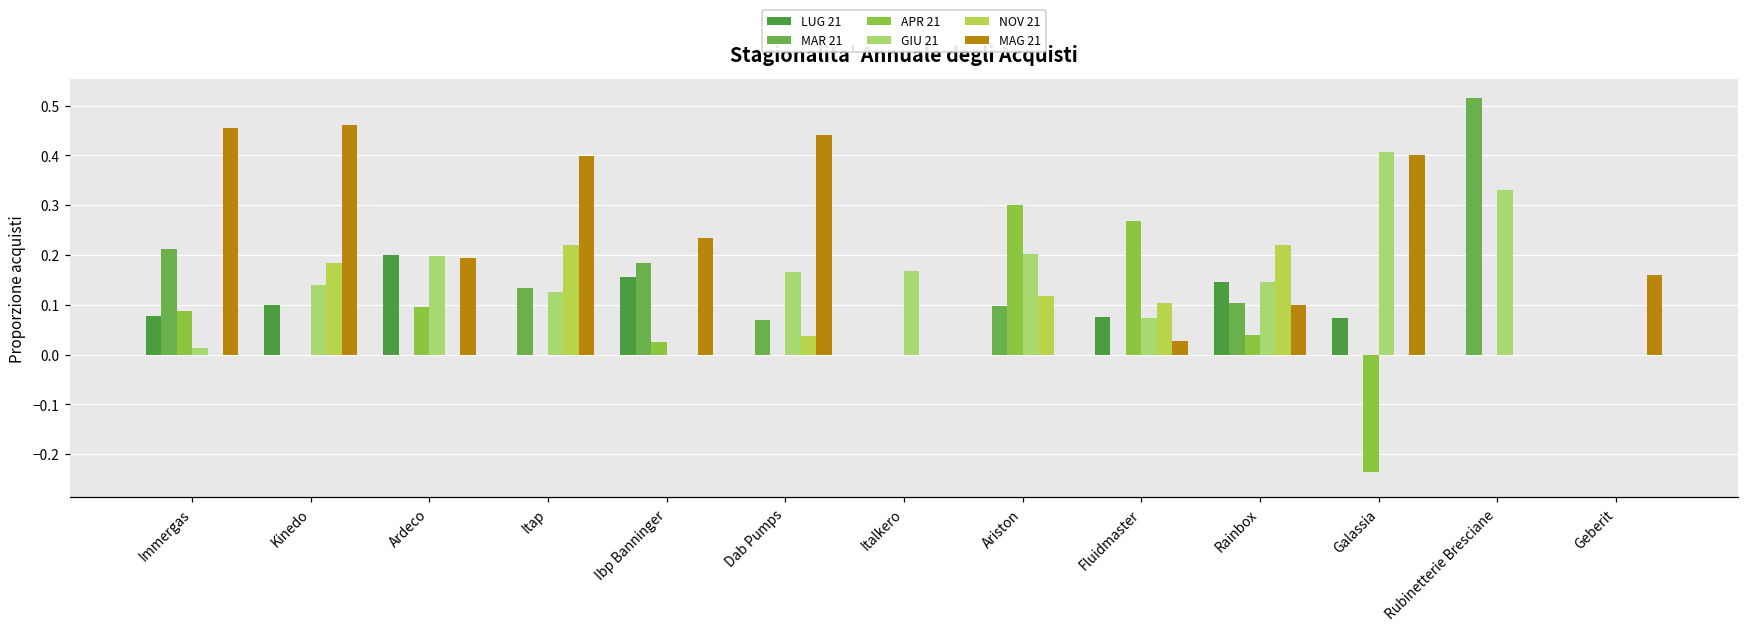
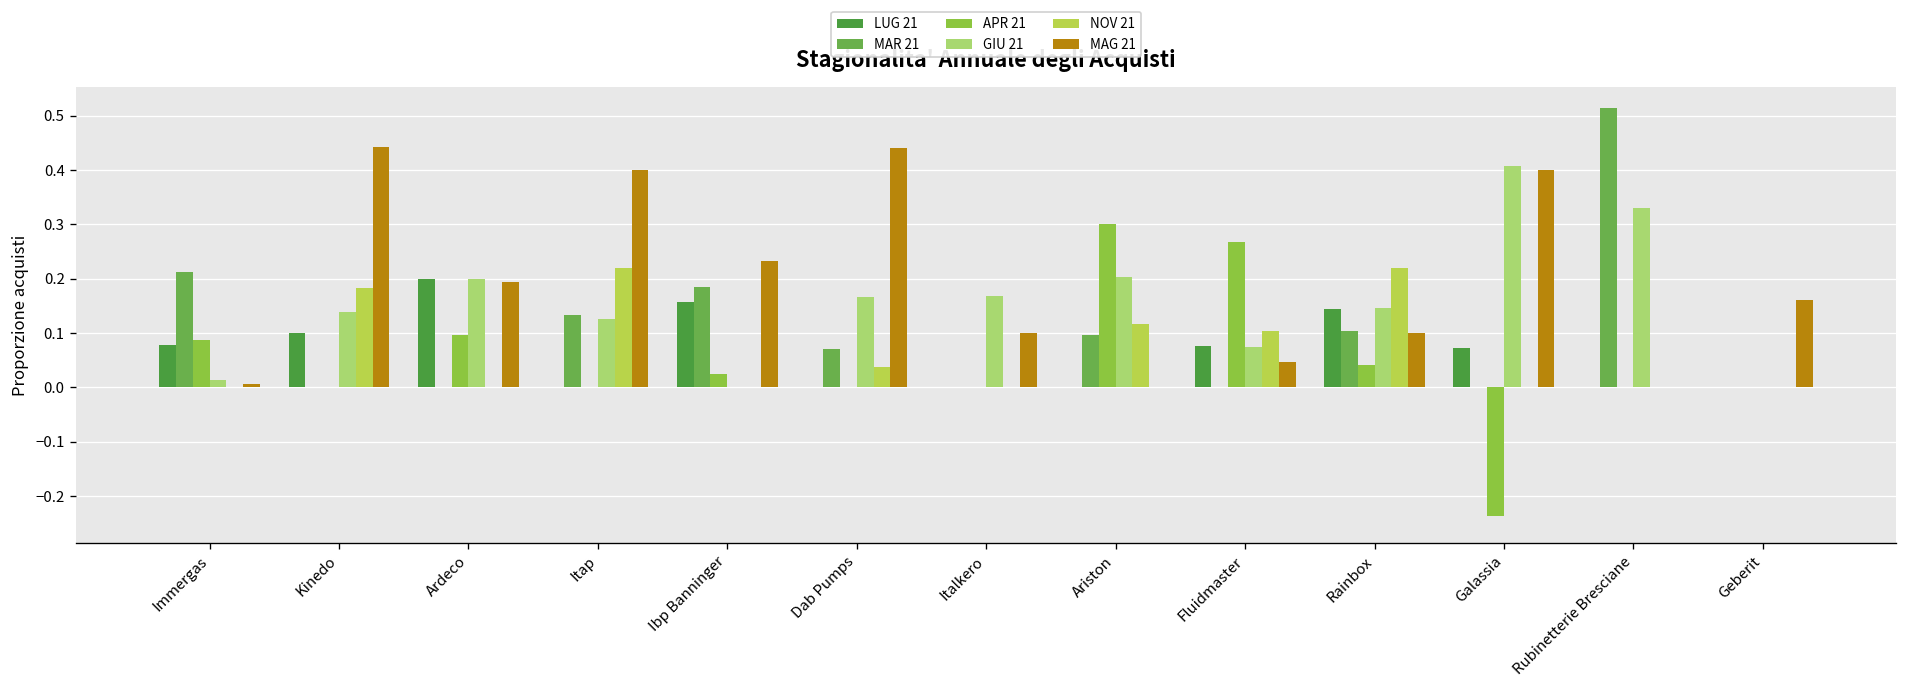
MAG 21, Immergas: 0.46 -> 0.01
MAG 21, Kinedo: 0.46 -> 0.44
MAG 21, Italkero: 0.0 -> 0.1
MAG 21, Fluidmaster: 0.03 -> 0.05
